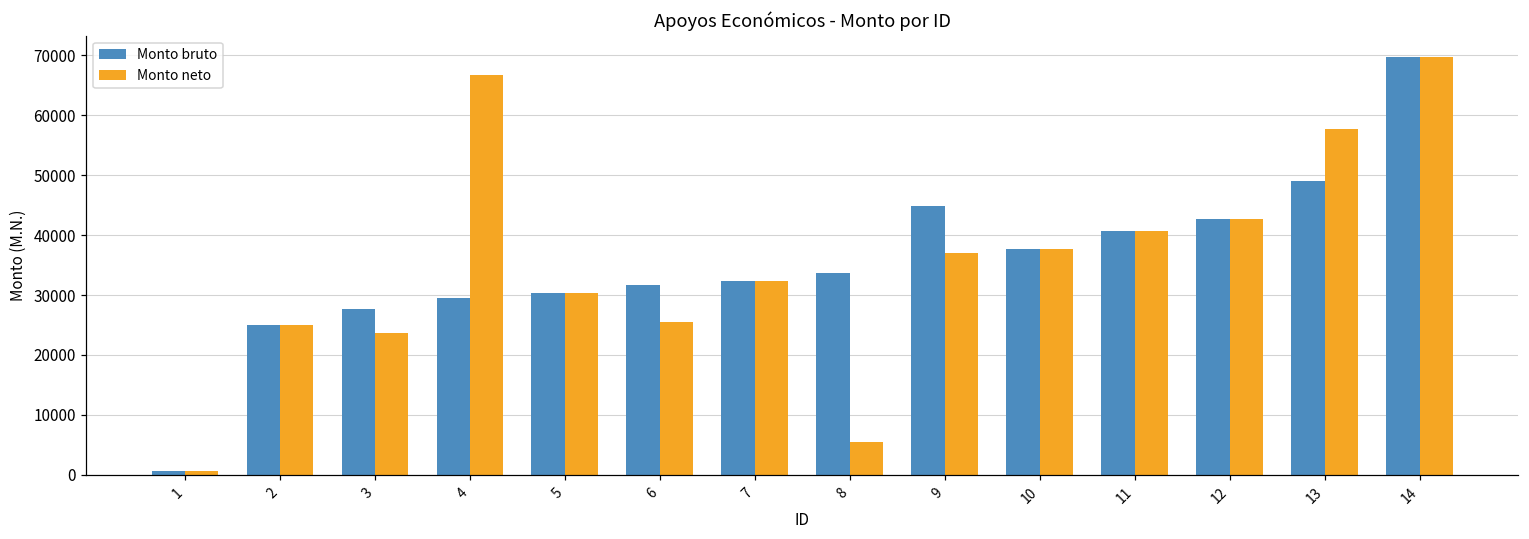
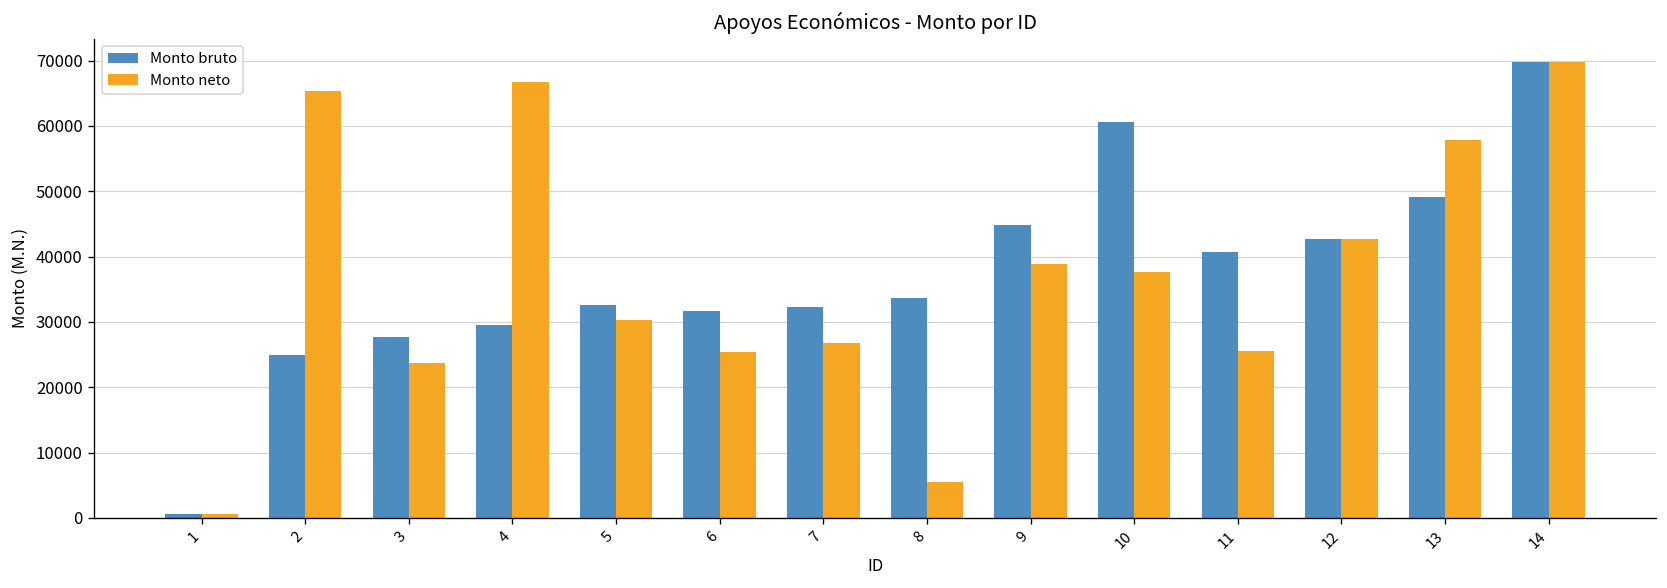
Monto neto, 2: 25000 -> 65000
Monto bruto, 5: 30000 -> 33000
Monto neto, 7: 32000 -> 27000
Monto neto, 9: 37000 -> 39000
Monto bruto, 10: 38000 -> 61000
Monto neto, 11: 41000 -> 26000
